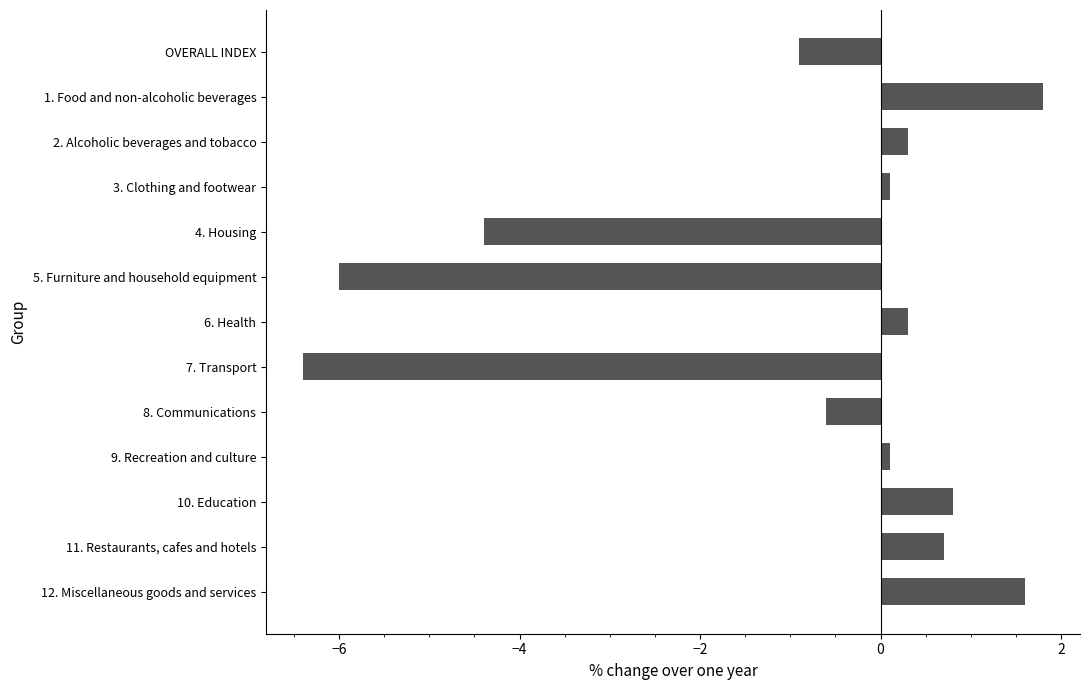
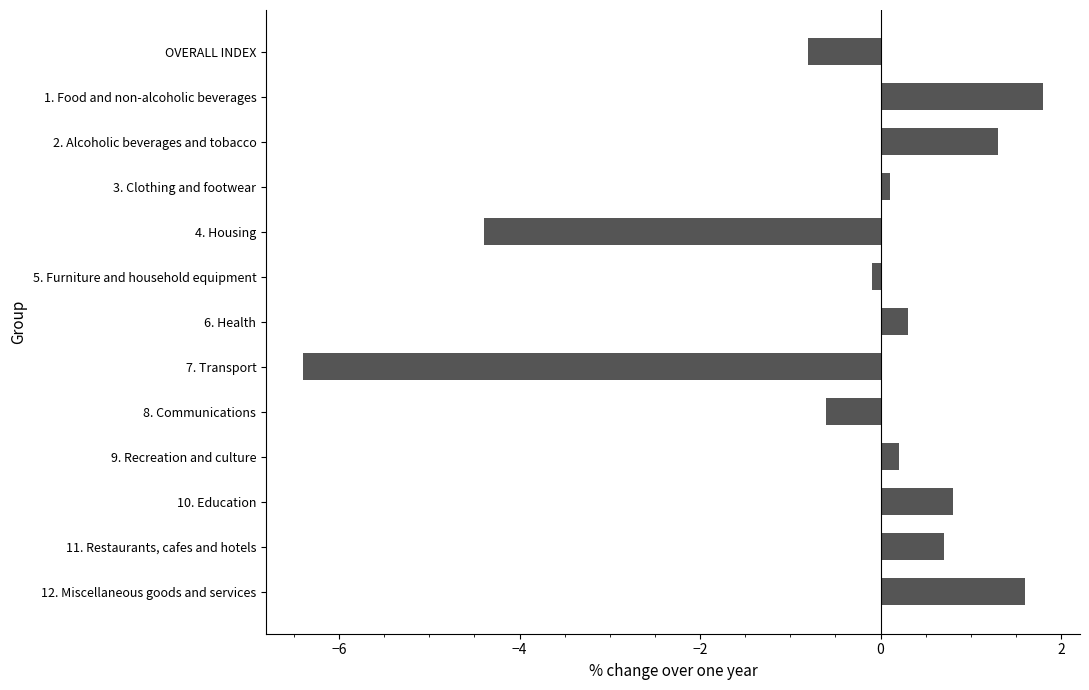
OVERALL INDEX: -0.9 -> -0.8
2. Alcoholic beverages and tobacco: 0.3 -> 1.3
5. Furniture and household equipment: -6.0 -> -0.1
9. Recreation and culture: 0.1 -> 0.2
